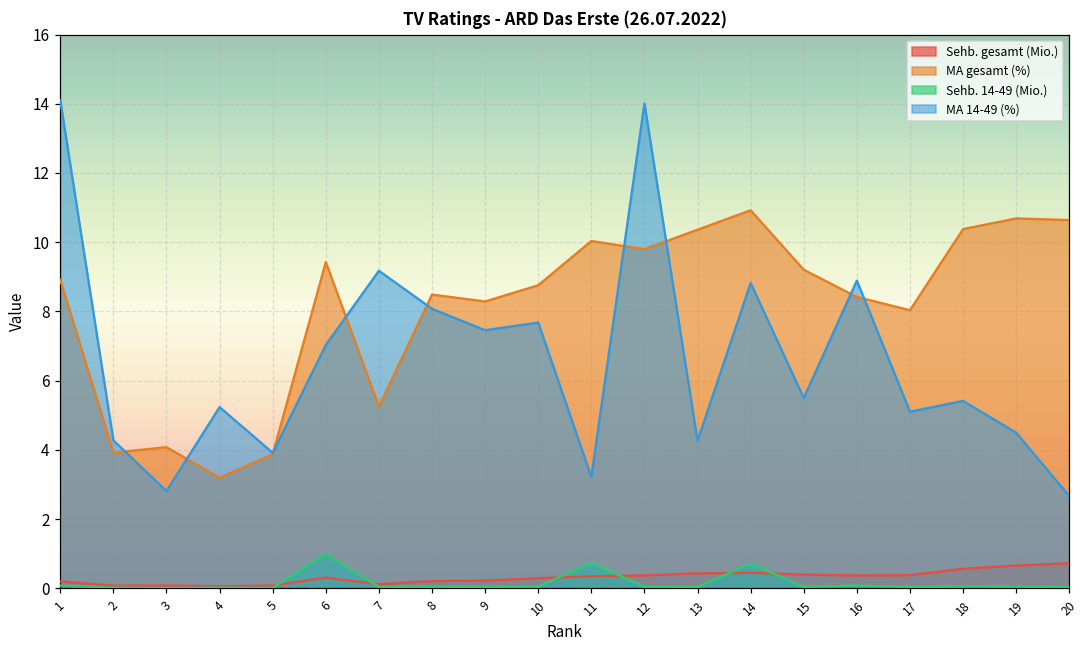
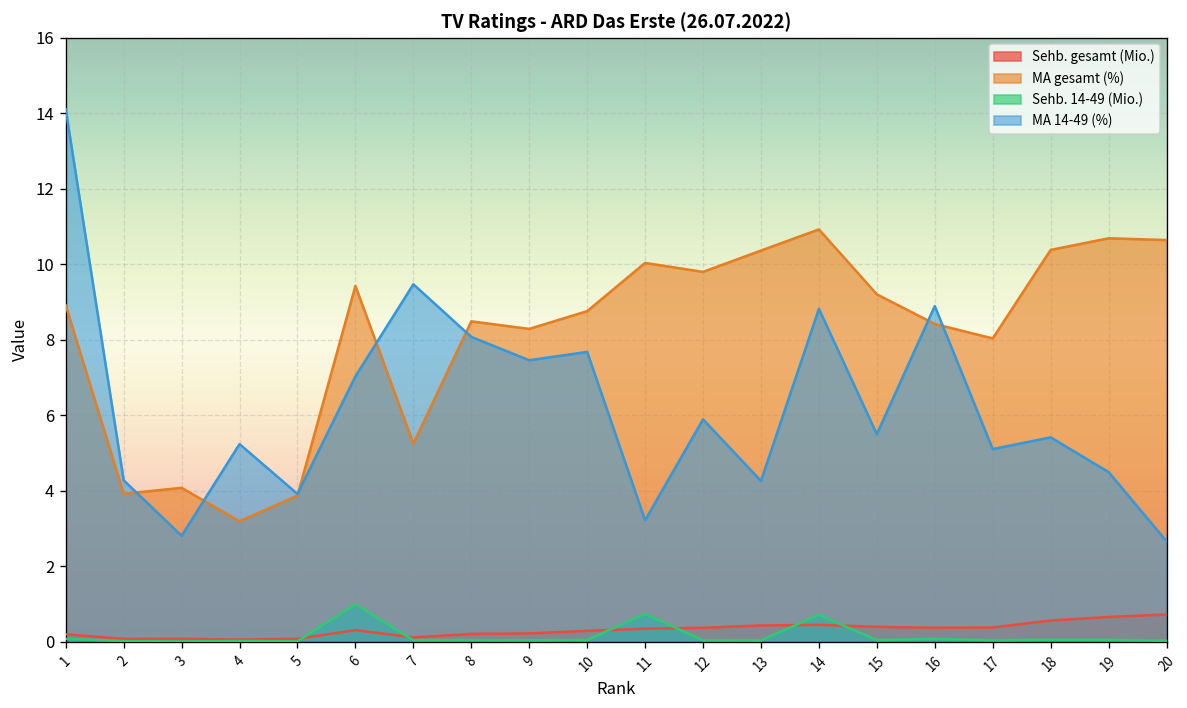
MA 14-49 (%), 7: 9.2 -> 9.5
MA 14-49 (%), 12: 14.0 -> 5.9
